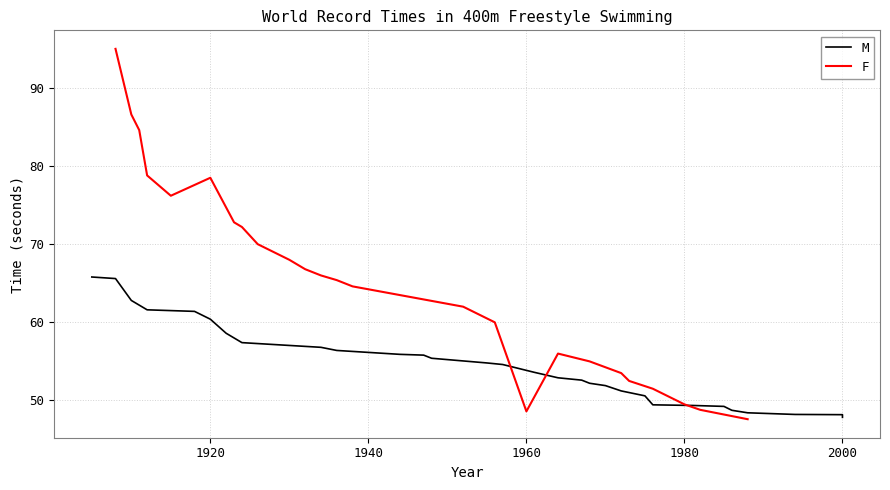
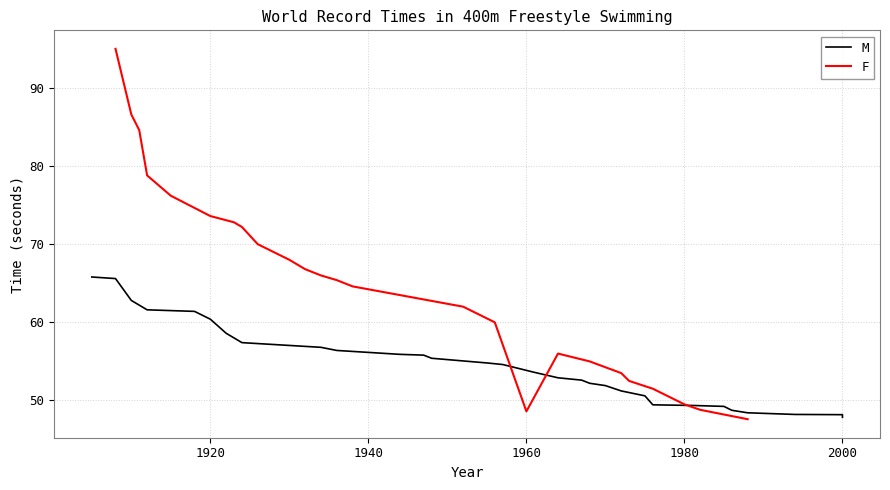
F, 1920: 79 -> 74
